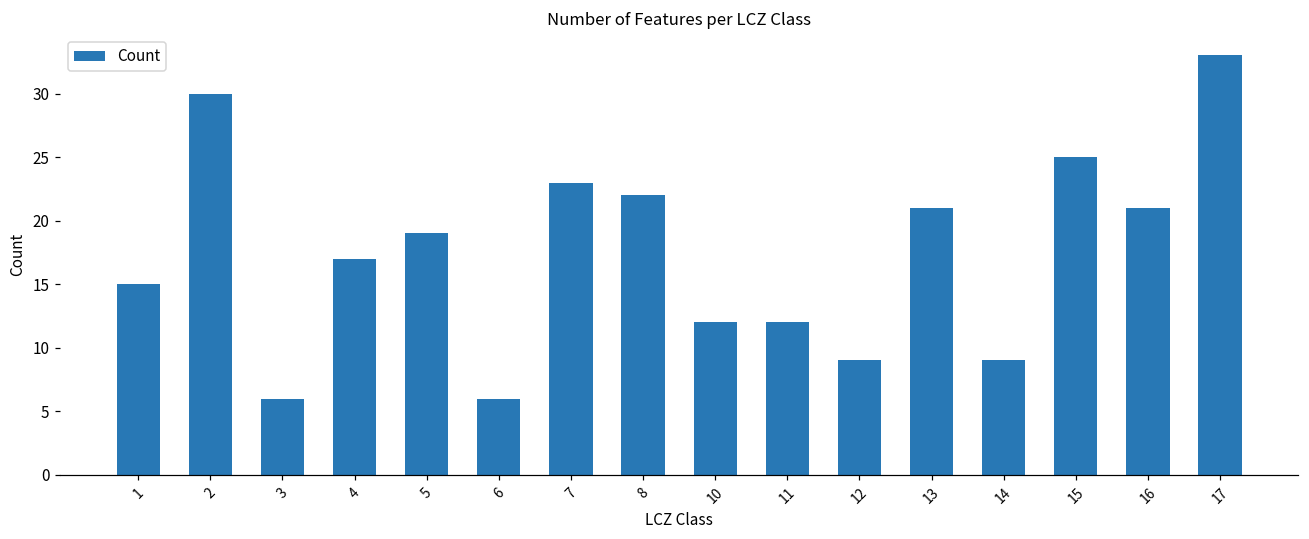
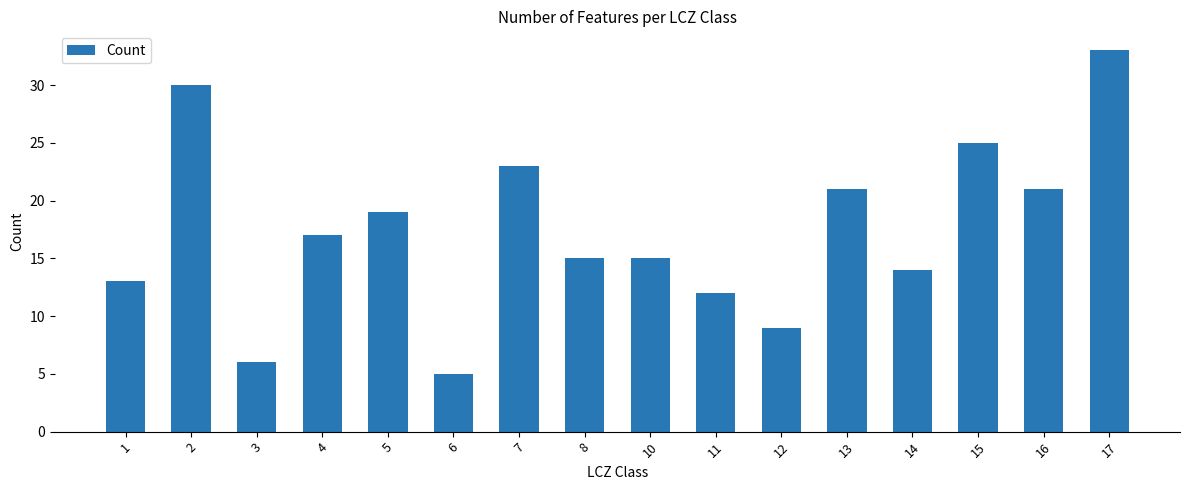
1: 15 -> 13
6: 6 -> 5
8: 22 -> 15
10: 12 -> 15
14: 9 -> 14
